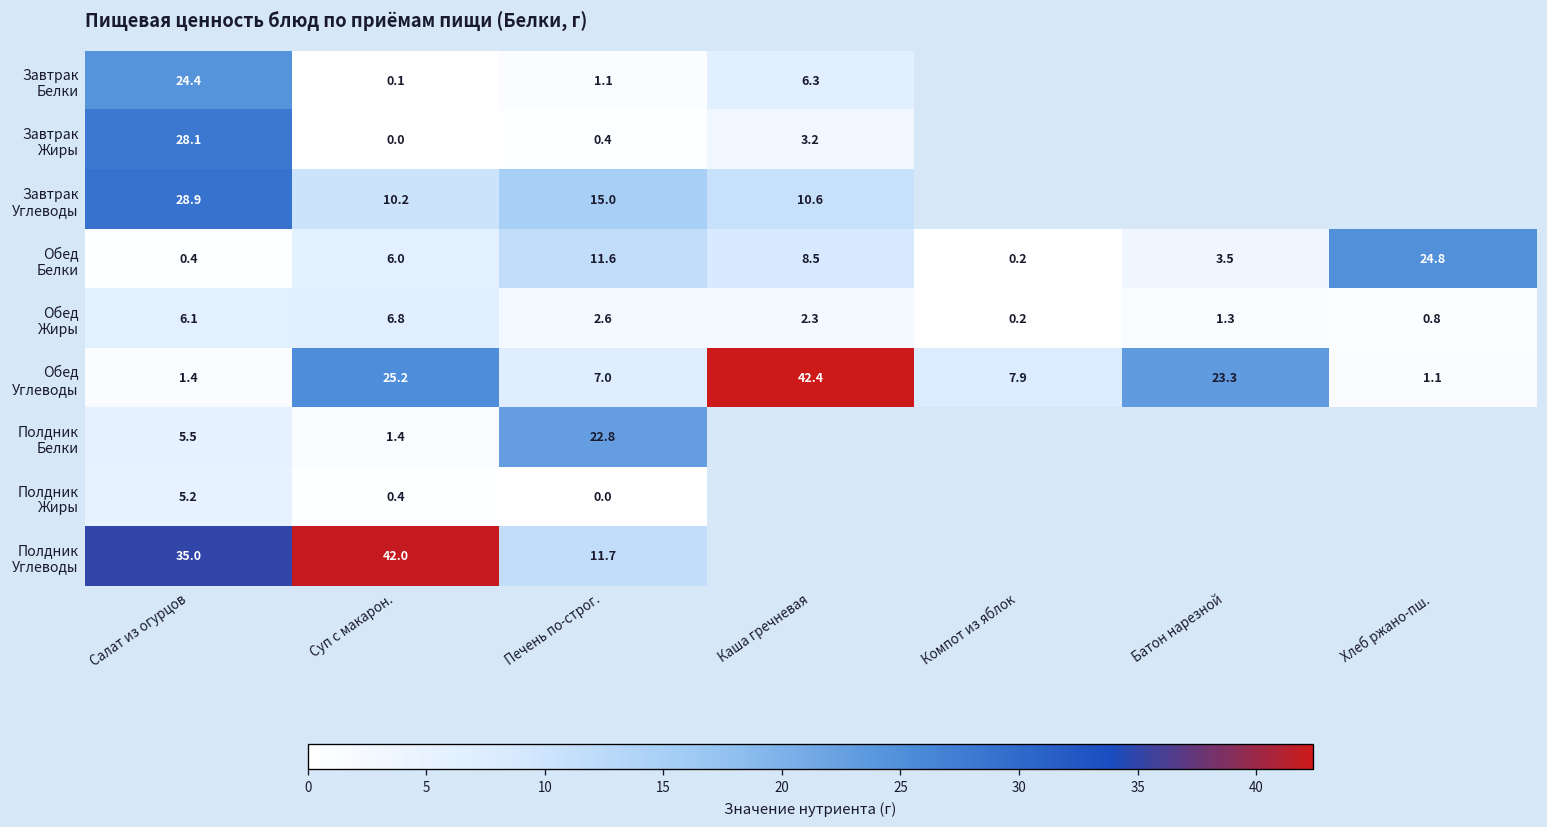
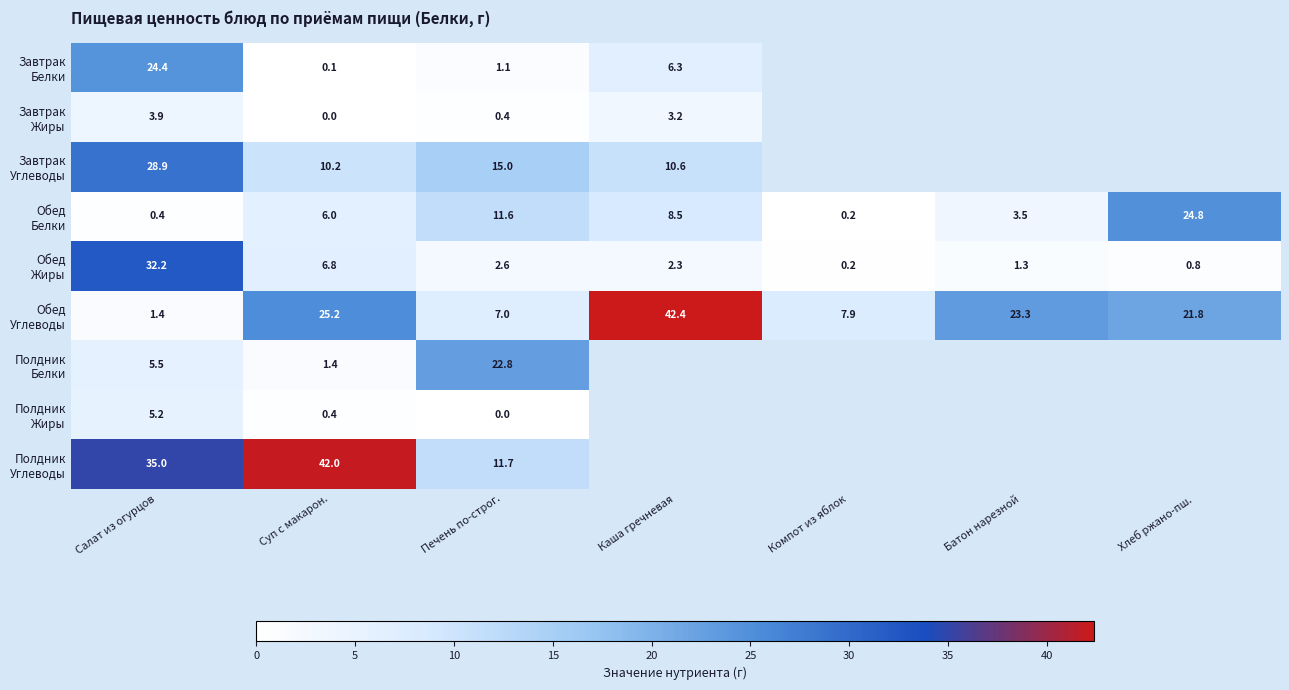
Завтрак Жиры, Салат из огурцов: 28.1 -> 3.9
Обед Жиры, Салат из огурцов: 6.1 -> 32.2
Обед Углеводы, Хлеб ржано-пш.: 1.1 -> 21.8
